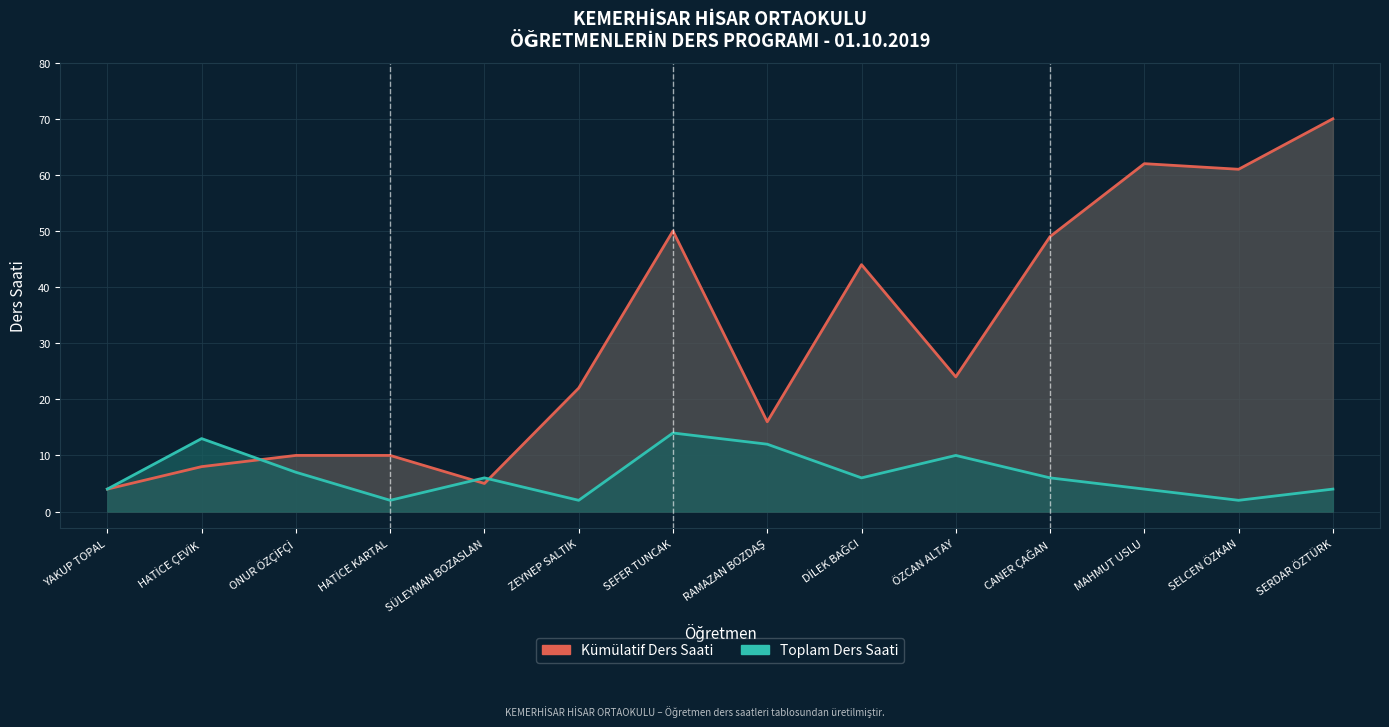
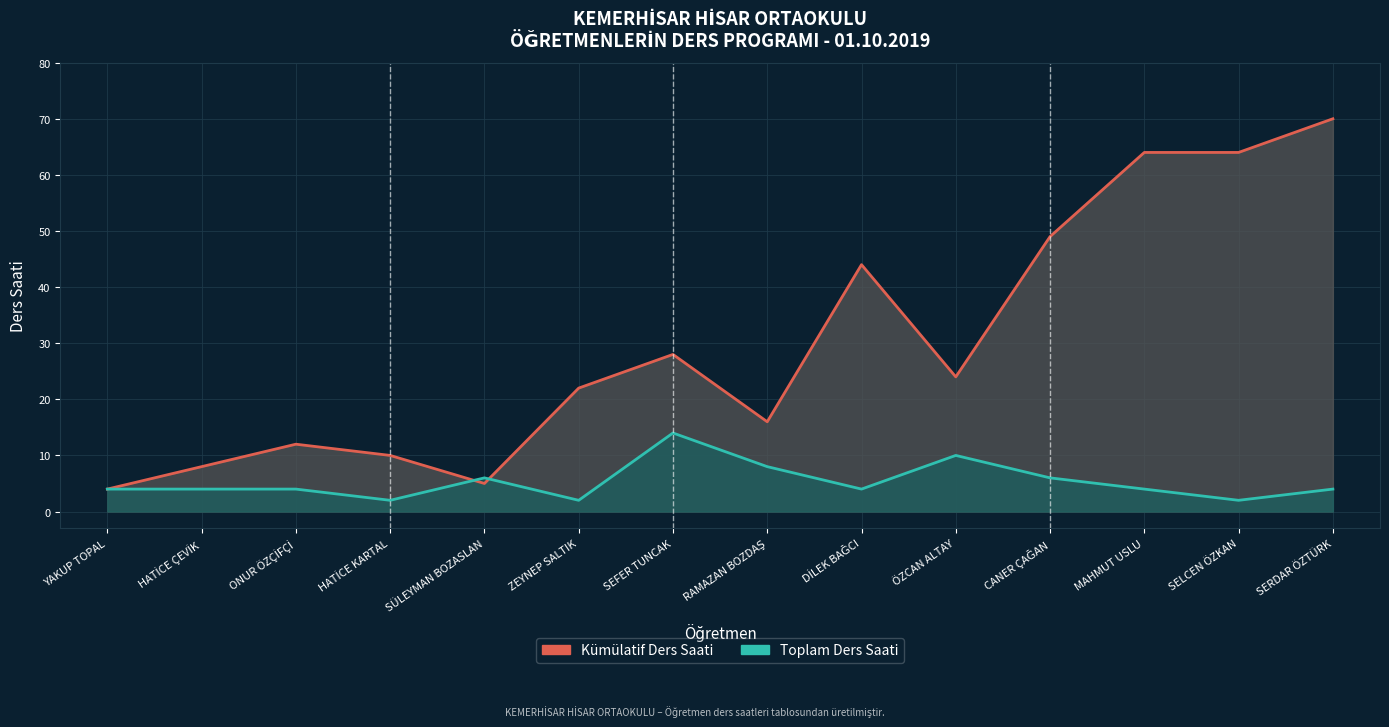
Toplam Ders Saati, HATİCE ÇEVİK: 13 -> 4
Kümülatif Ders Saati, ONUR ÖZÇİFÇİ: 10 -> 12
Toplam Ders Saati, ONUR ÖZÇİFÇİ: 7 -> 4
Kümülatif Ders Saati, SEFER TUNCAK: 50 -> 28
Toplam Ders Saati, RAMAZAN BOZDAŞ: 12 -> 8
Toplam Ders Saati, DİLEK BAĞCI: 6 -> 4
Kümülatif Ders Saati, MAHMUT USLU: 62 -> 64
Kümülatif Ders Saati, SELCEN ÖZKAN: 61 -> 64
